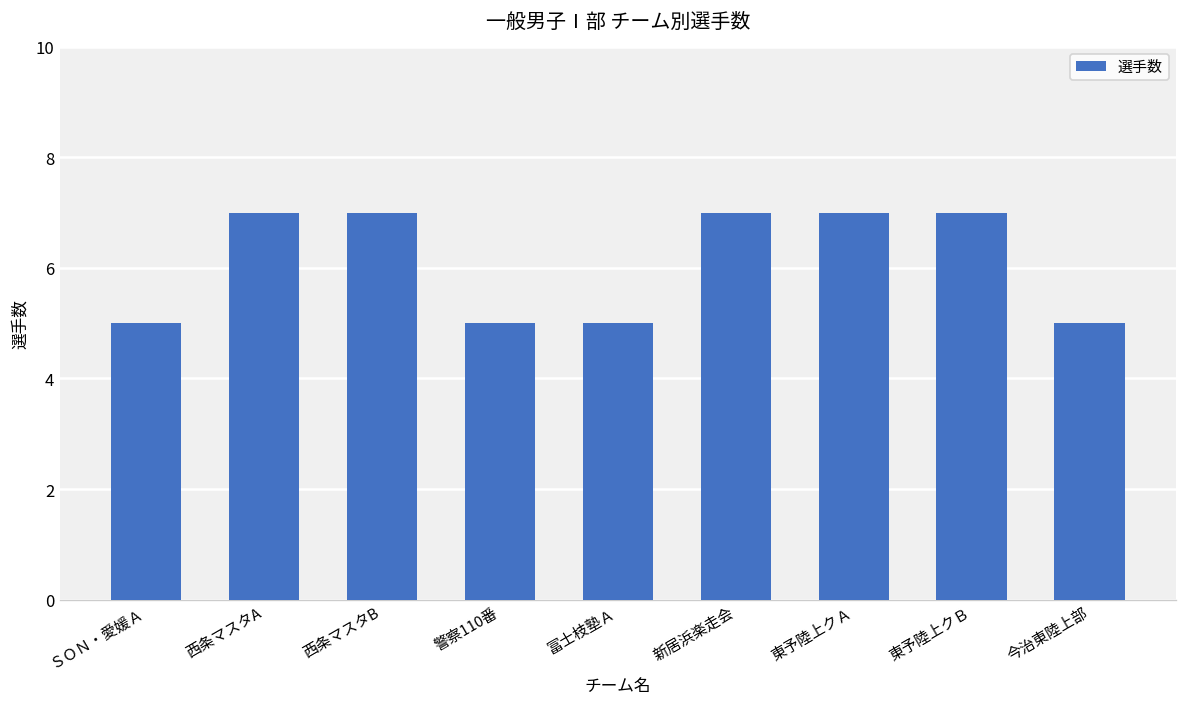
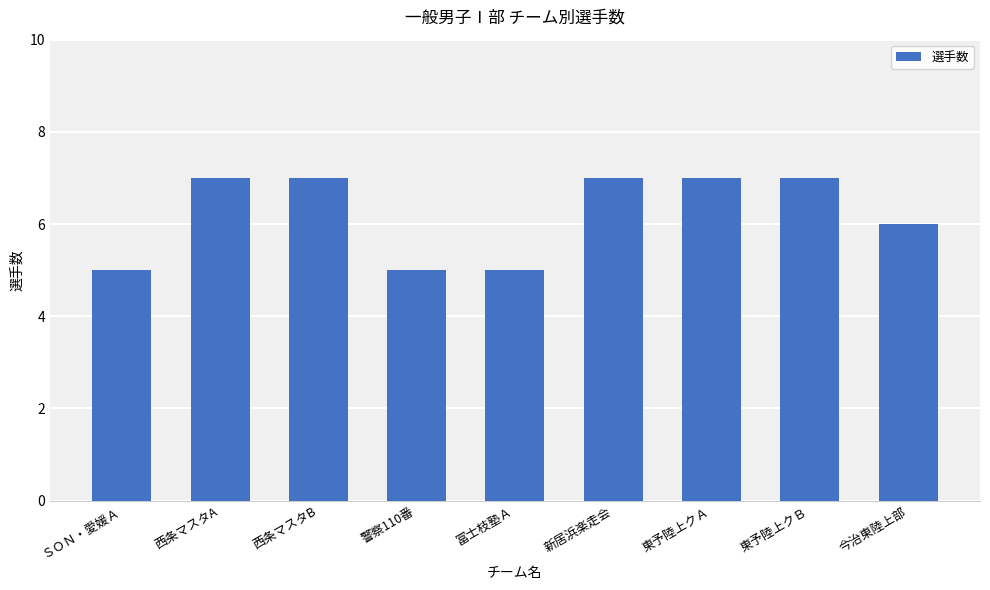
今治東陸上部: 5 -> 6
